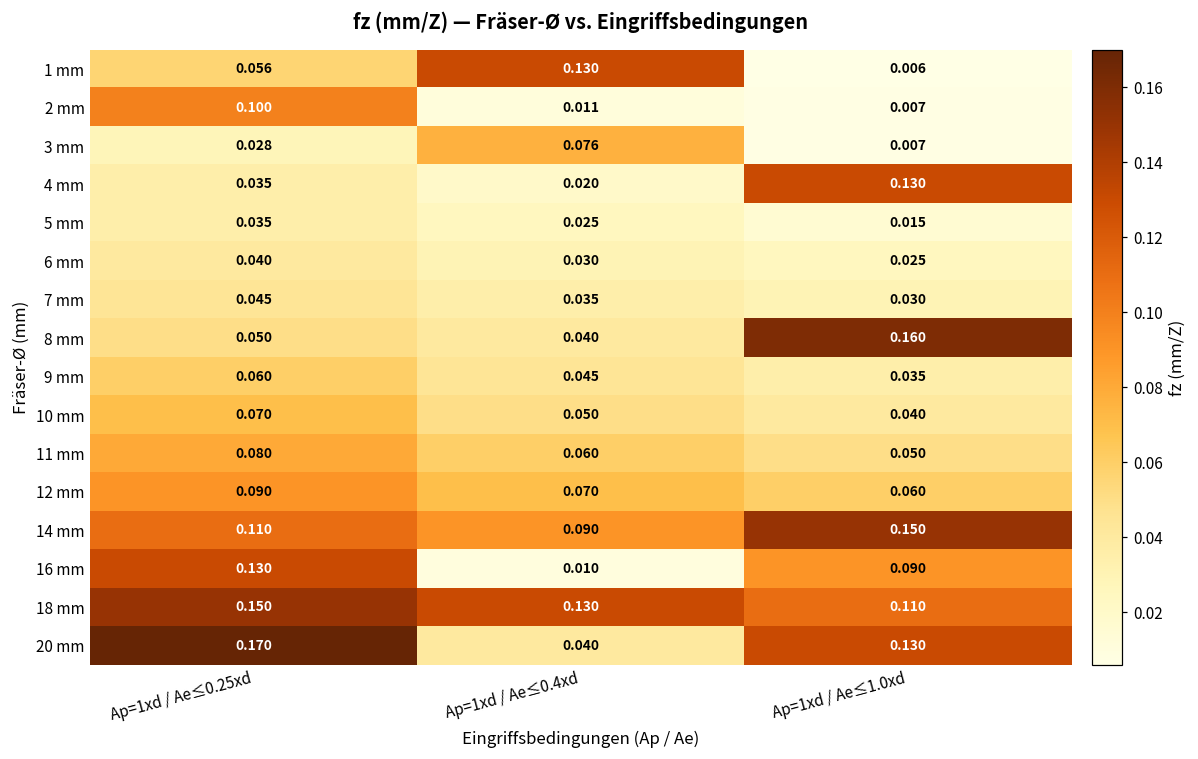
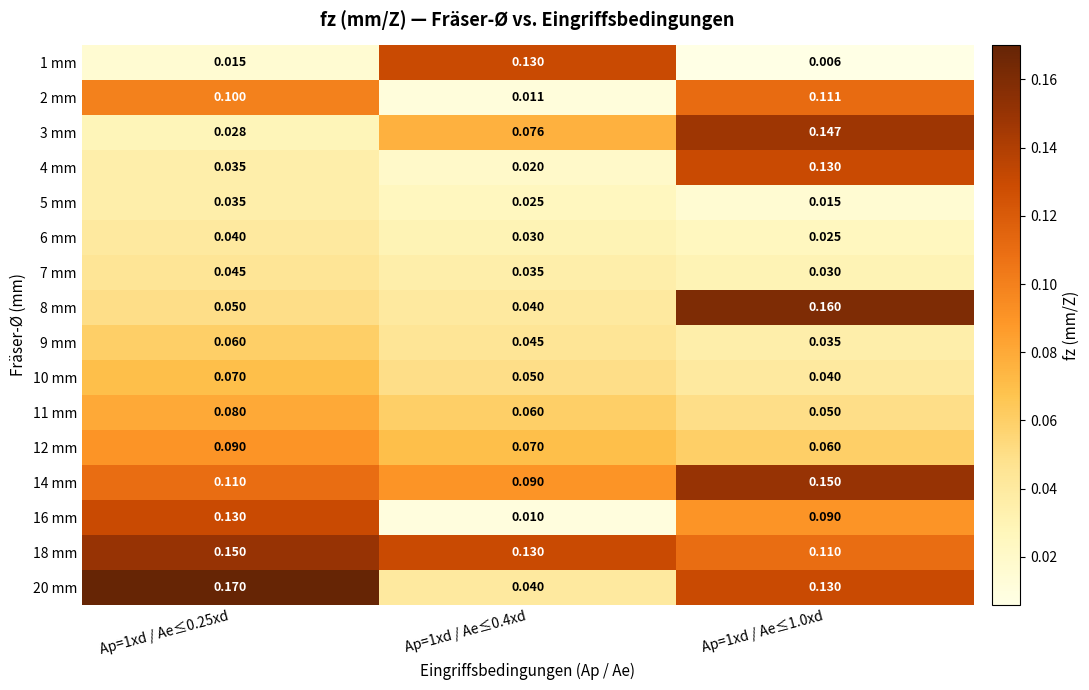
1 mm, Ap=1xd / Ae≤0.25xd: 0.056 -> 0.015
2 mm, Ap=1xd / Ae≤1.0xd: 0.007 -> 0.111
3 mm, Ap=1xd / Ae≤1.0xd: 0.007 -> 0.147
